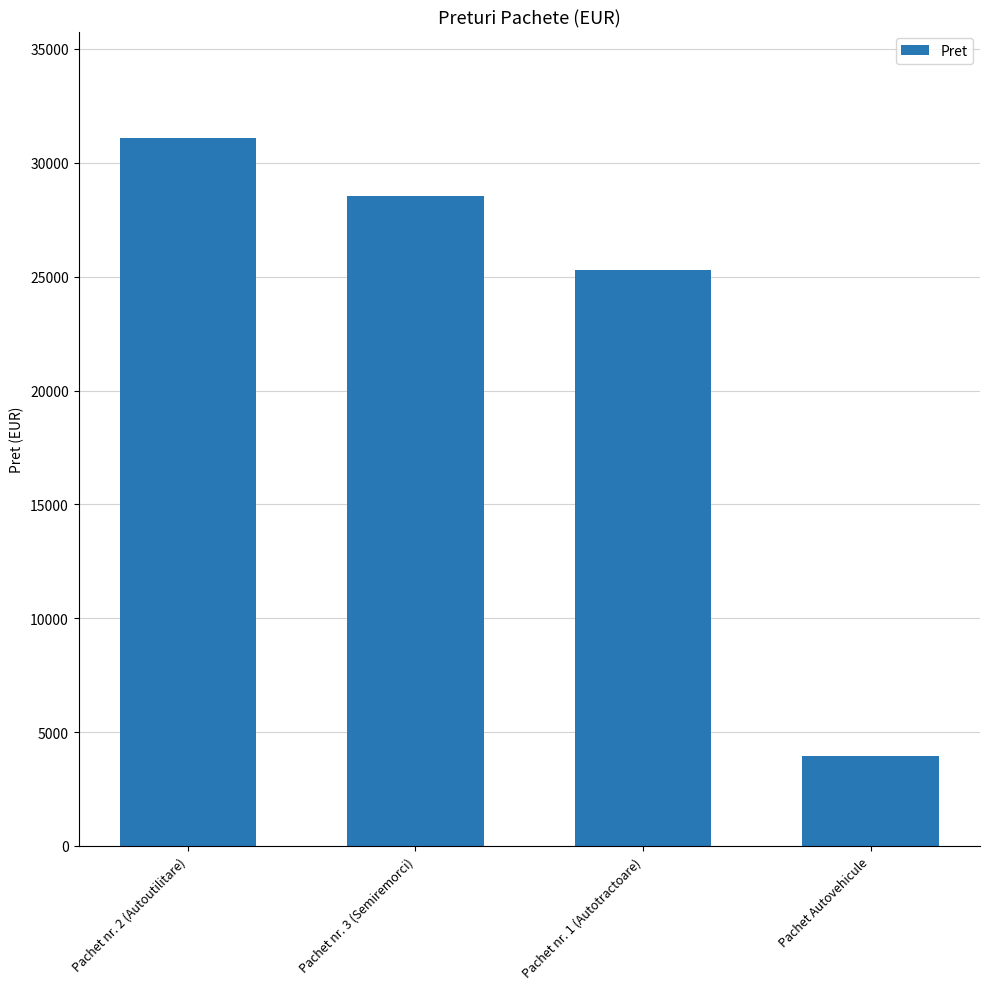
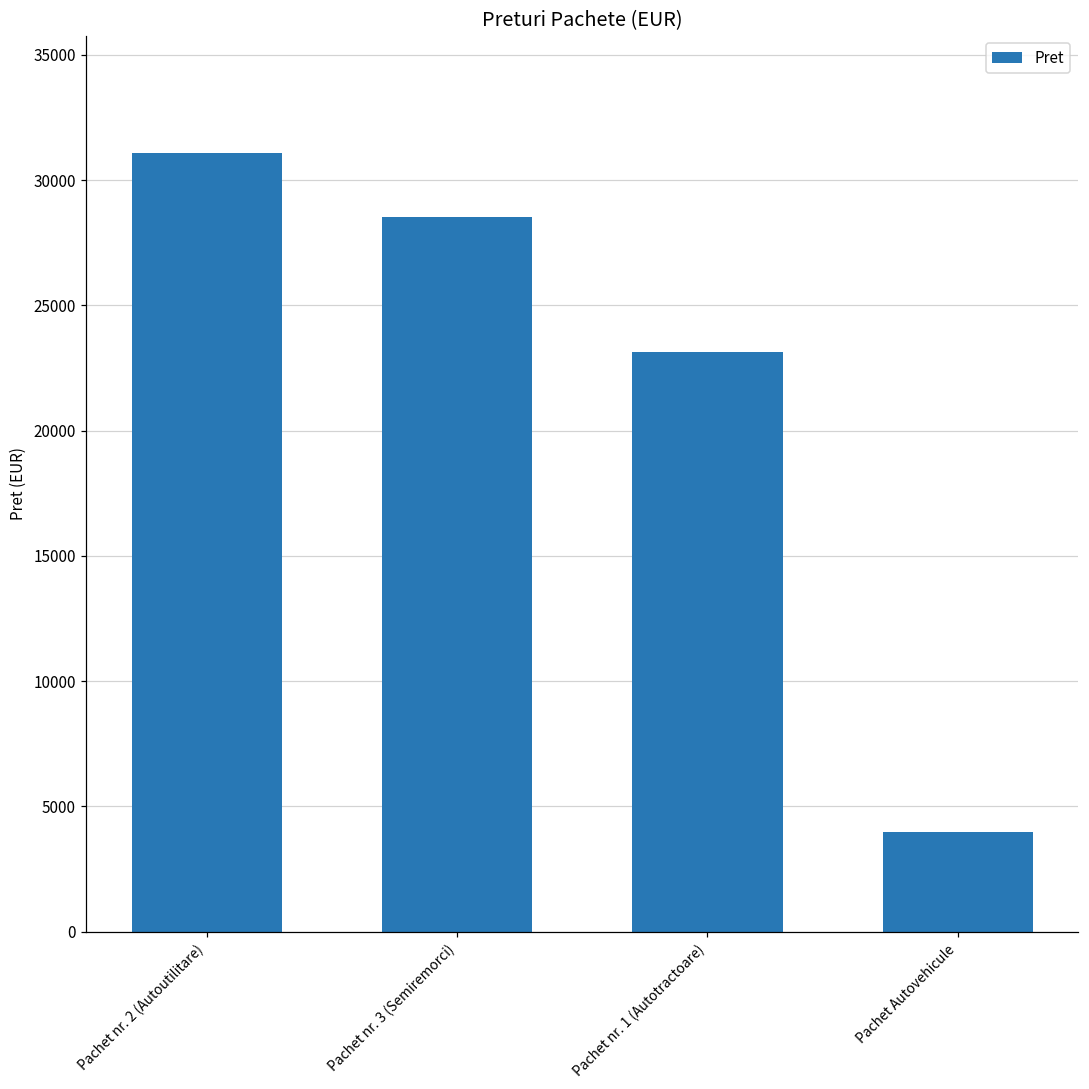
Pachet nr. 1 (Autotractoare): 25300 -> 23100
